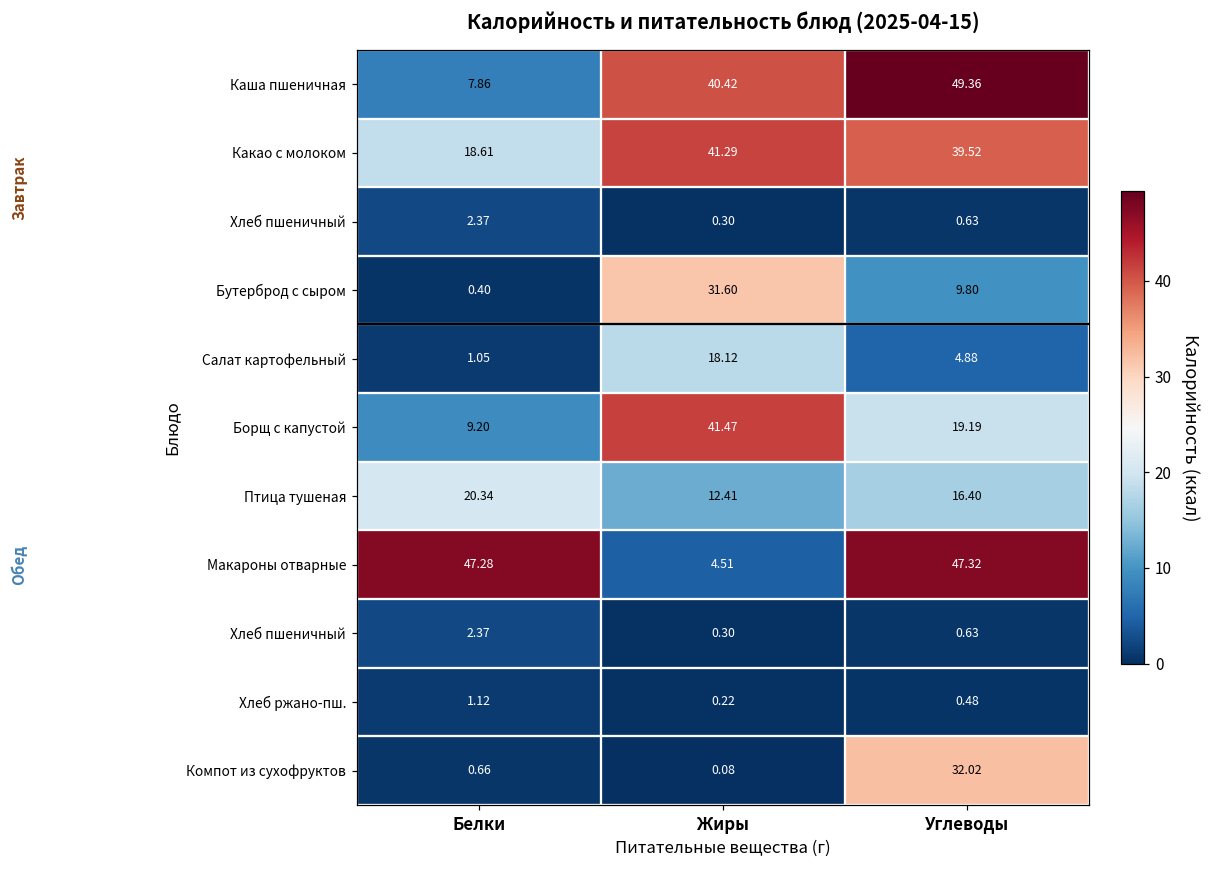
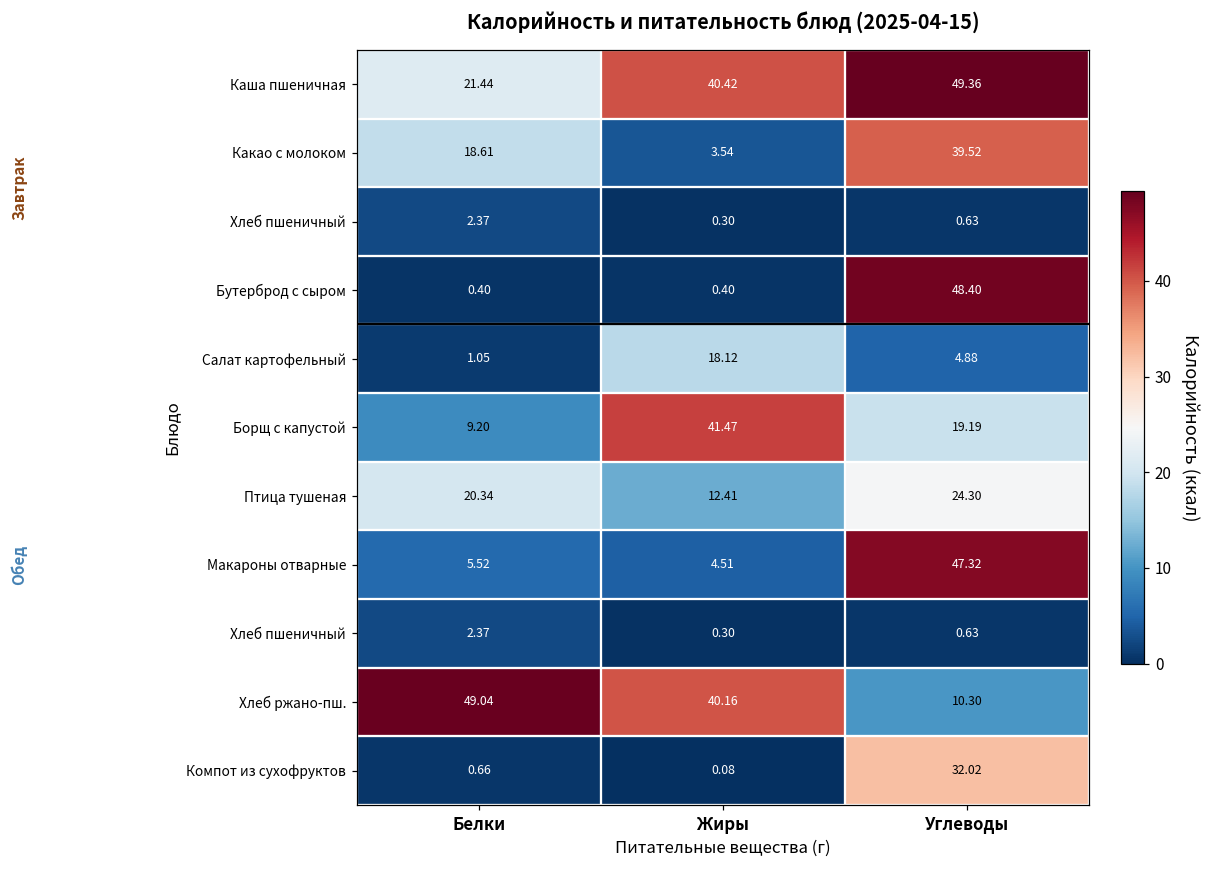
Каша пшеничная, Белки: 7.86 -> 21.44
Какао с молоком, Жиры: 41.29 -> 3.54
Бутерброд с сыром, Жиры: 31.60 -> 0.40
Бутерброд с сыром, Углеводы: 9.80 -> 48.40
Птица тушеная, Углеводы: 16.40 -> 24.30
Макароны отварные, Белки: 47.28 -> 5.52
Хлеб ржано-пш., Белки: 1.12 -> 49.04
Хлеб ржано-пш., Жиры: 0.22 -> 40.16
Хлеб ржано-пш., Углеводы: 0.48 -> 10.30
